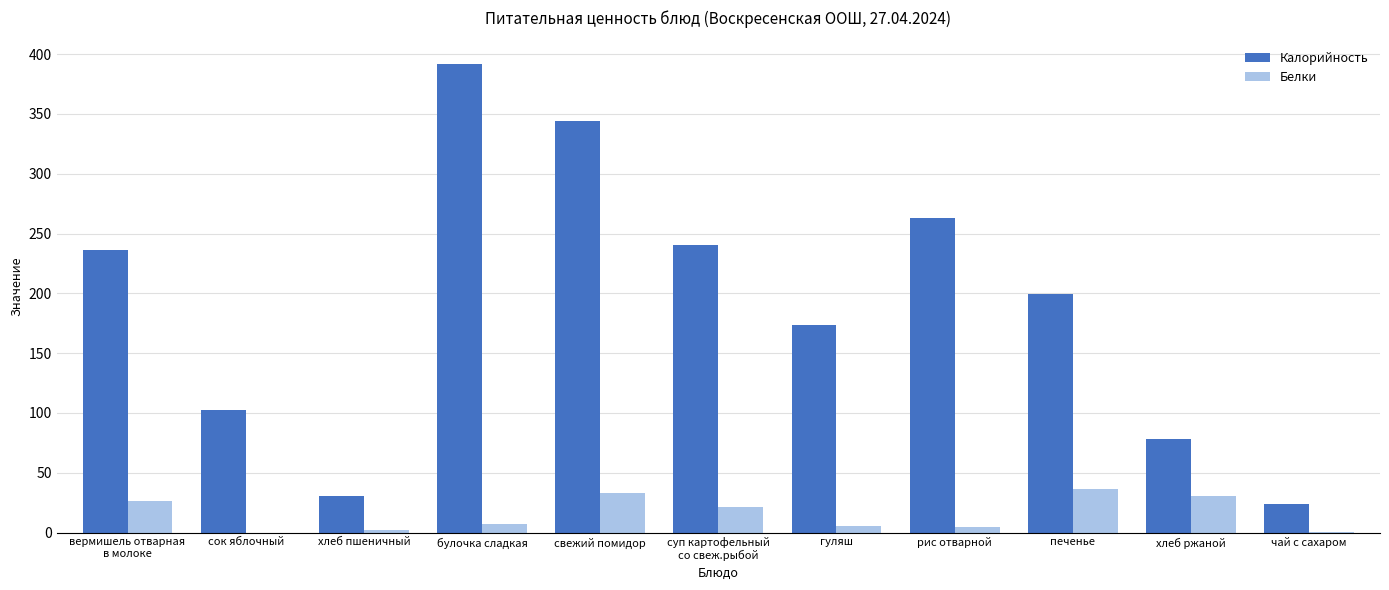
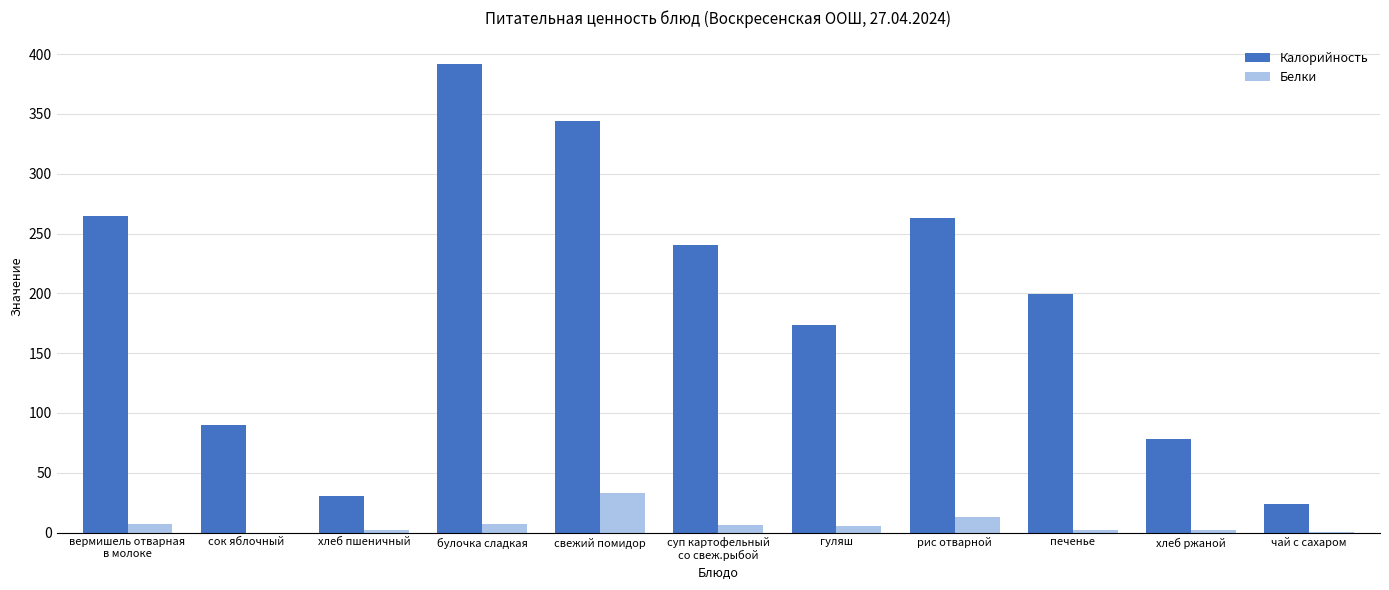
Калорийность, вермишель отварная в молоке: 236 -> 264
Белки, вермишель отварная в молоке: 27 -> 7
Калорийность, сок яблочный: 103 -> 90
Белки, суп картофельный со свеж.рыбой: 21 -> 7
Белки, рис отварной: 5 -> 13
Белки, печенье: 36 -> 2
Белки, хлеб ржаной: 31 -> 2
